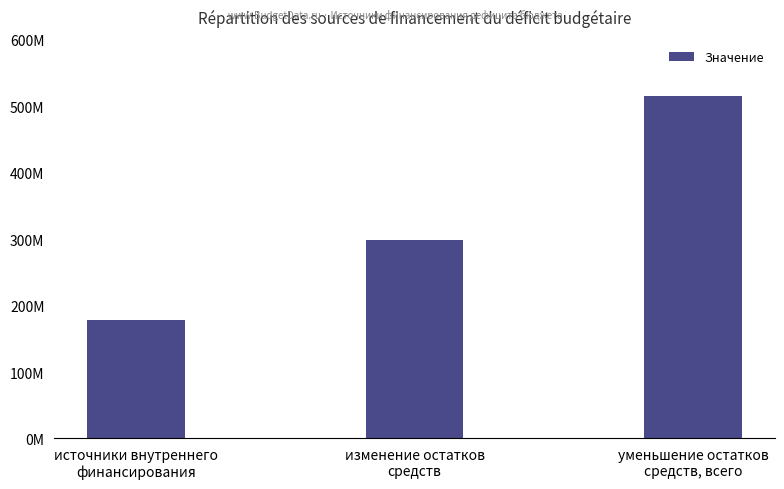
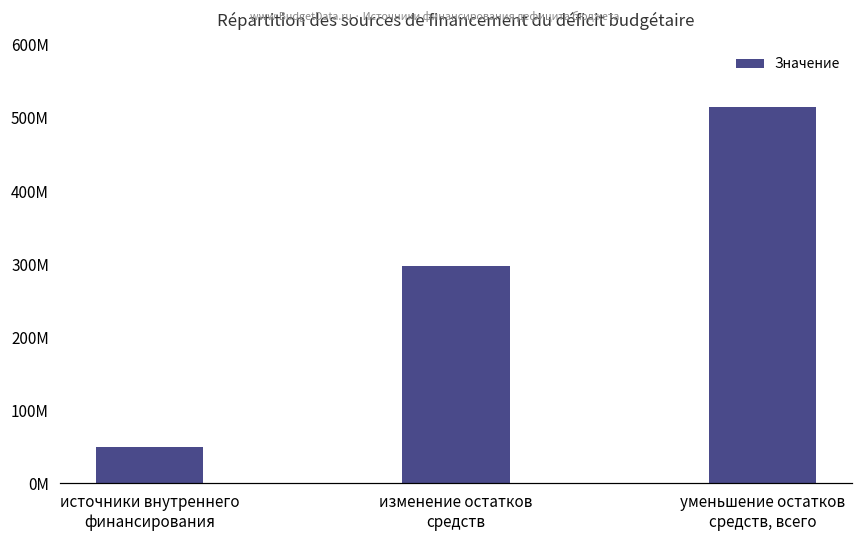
источники внутреннего финансирования: 180000000 -> 50000000
